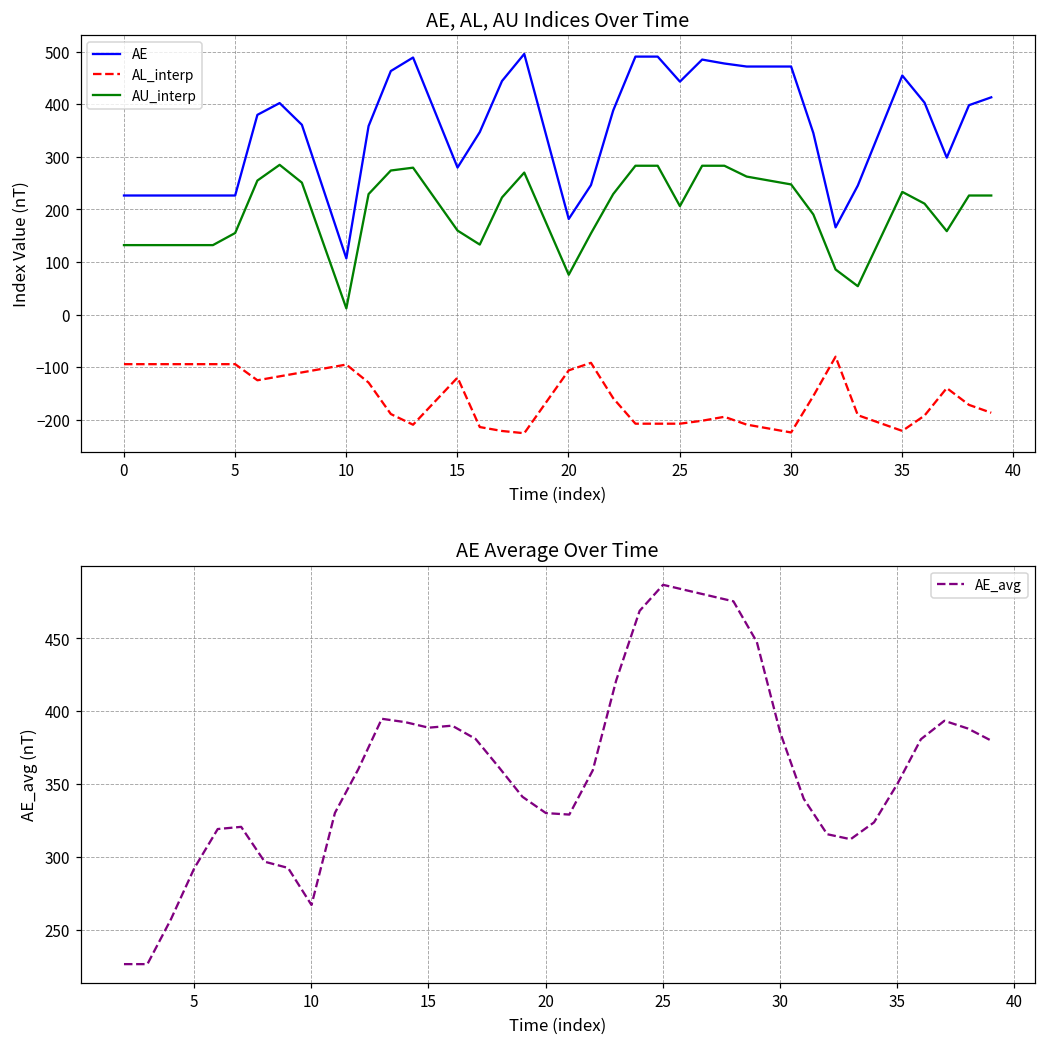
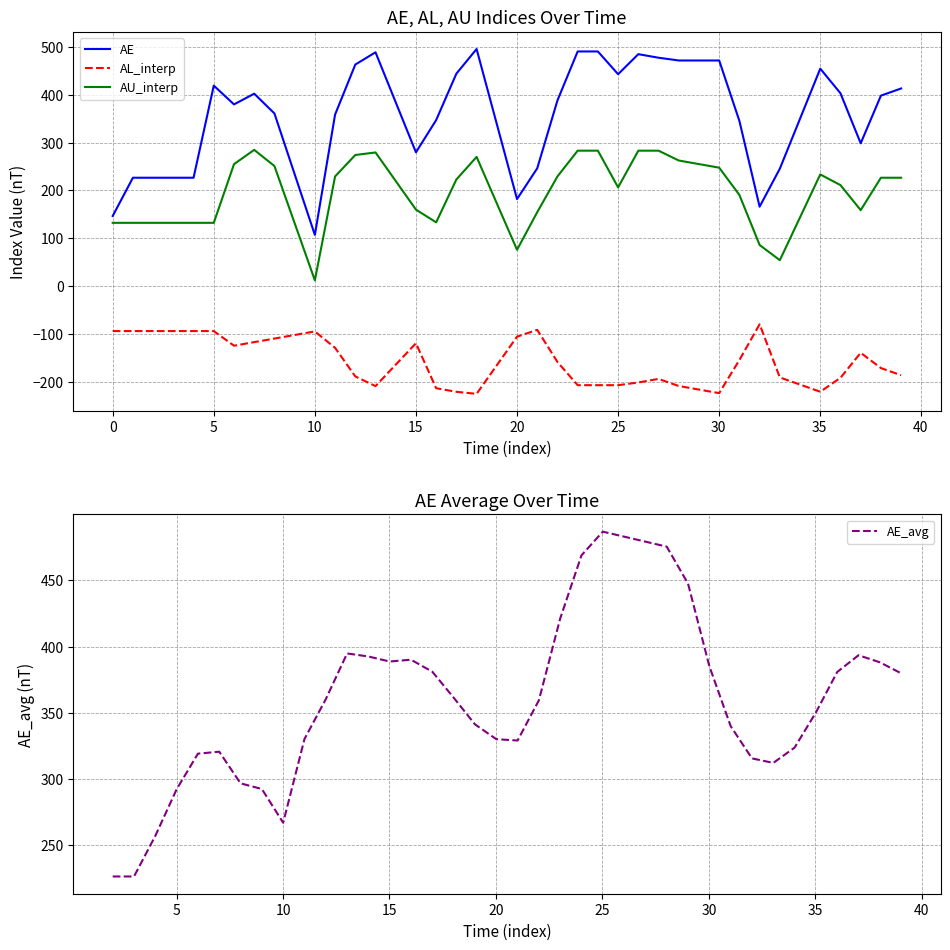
AE, AL, AU Indices Over Time, AE, 0: 230 -> 150
AE, AL, AU Indices Over Time, AE, 5: 230 -> 420
AE, AL, AU Indices Over Time, AU_interp, 5: 160 -> 130
